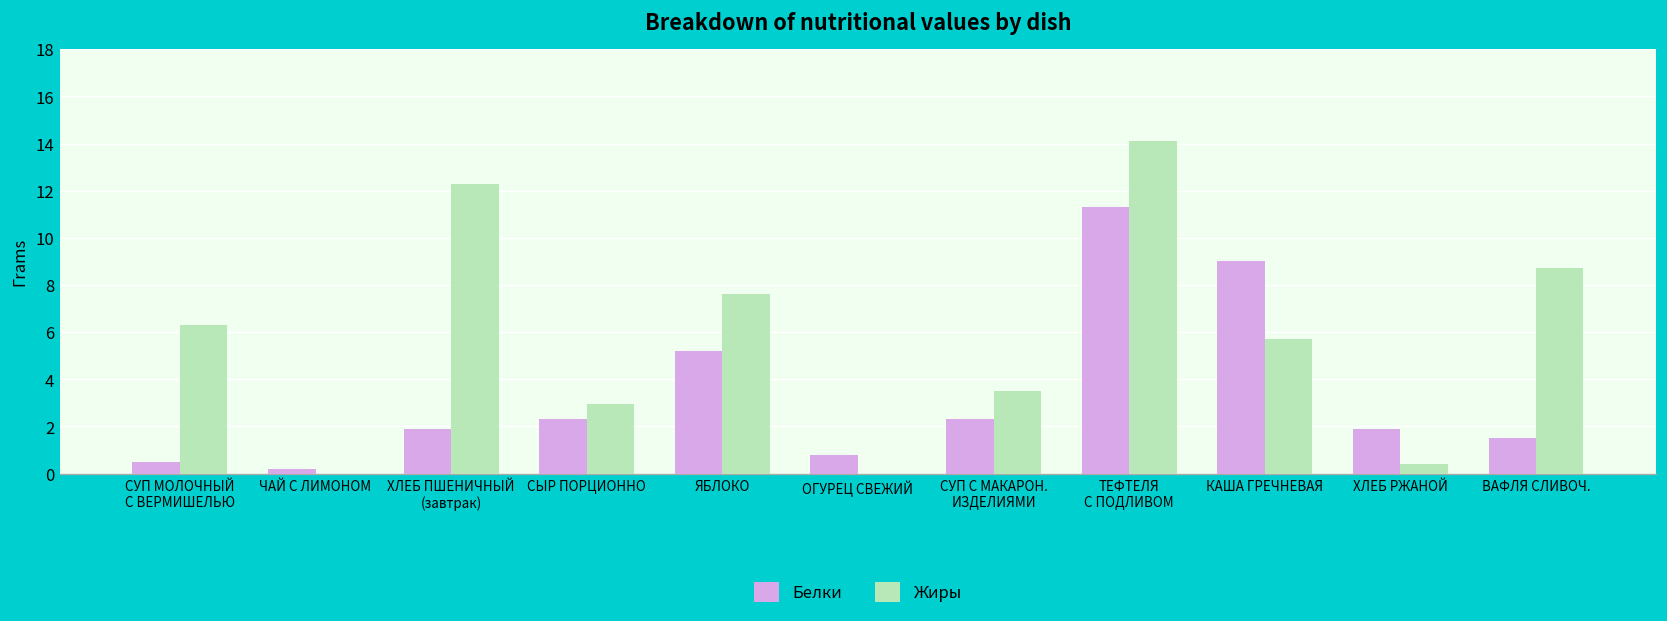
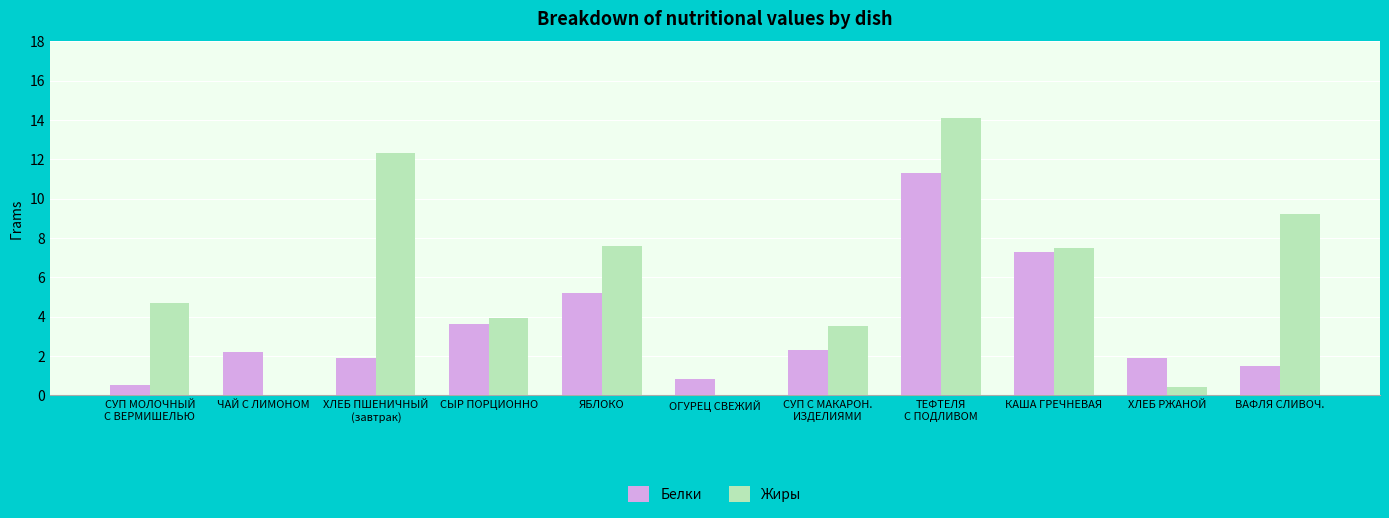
Жиры, СУП МОЛОЧНЫЙ С ВЕРМИШЕЛЬЮ: 6.3 -> 4.7
Белки, ЧАЙ С ЛИМОНОМ: 0.2 -> 2.2
Белки, СЫР ПОРЦИОННО: 2.3 -> 3.6
Жиры, СЫР ПОРЦИОННО: 3.0 -> 3.9
Белки, КАША ГРЕЧНЕВАЯ: 9.0 -> 7.3
Жиры, КАША ГРЕЧНЕВАЯ: 5.7 -> 7.5
Жиры, ВАФЛЯ СЛИВОЧ.: 8.7 -> 9.2
